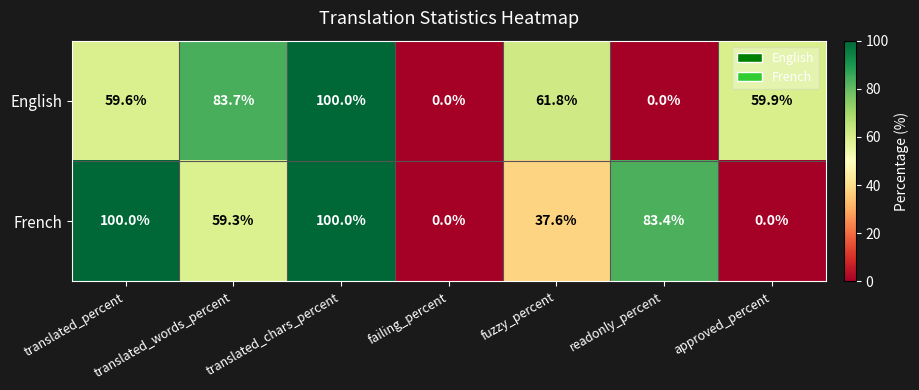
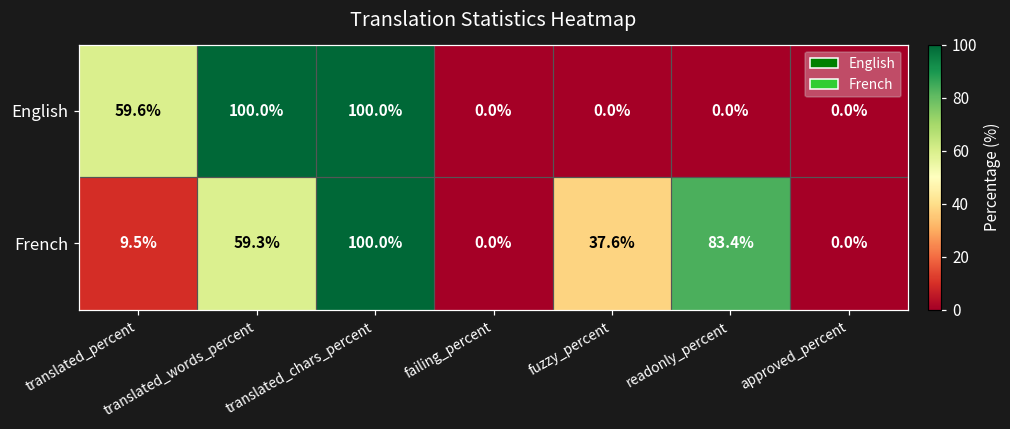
English, translated_words_percent: 83.7% -> 100.0%
English, fuzzy_percent: 61.8% -> 0.0%
English, approved_percent: 59.9% -> 0.0%
French, translated_percent: 100.0% -> 9.5%
